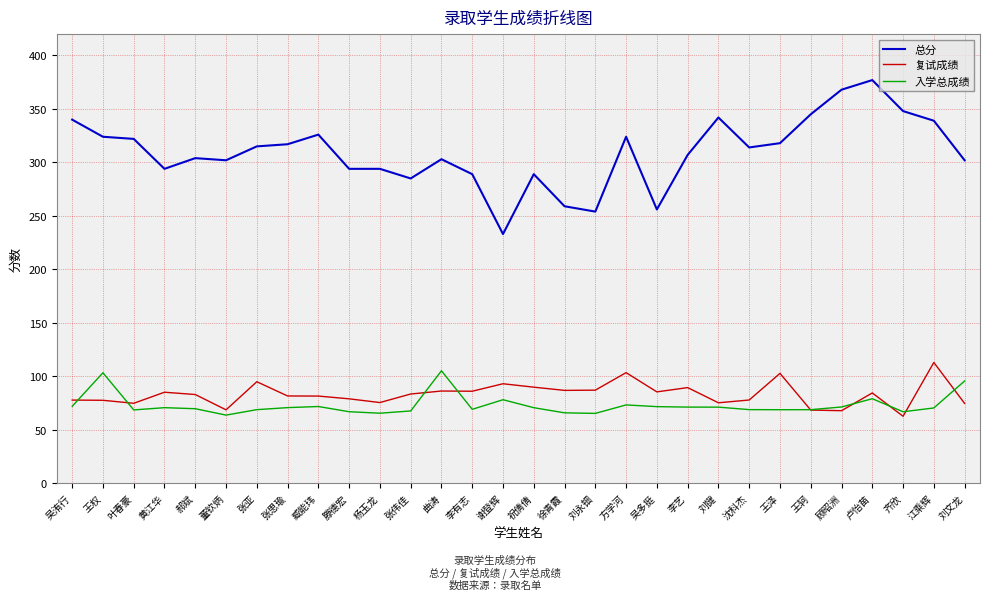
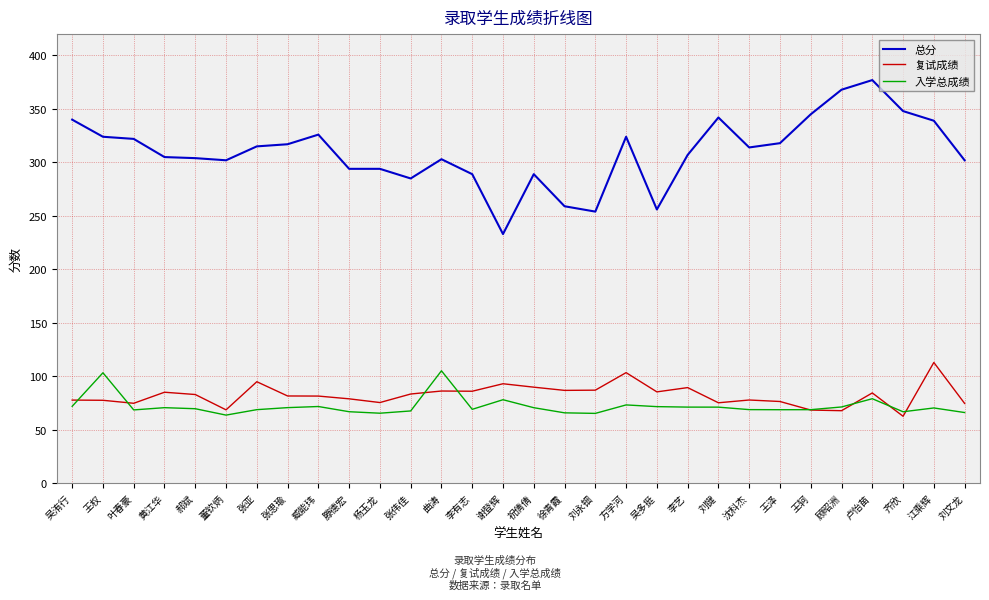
总分, 黄江华: 294 -> 305
复试成绩, 王泽: 103 -> 76
入学总成绩, 刘文龙: 96 -> 66
